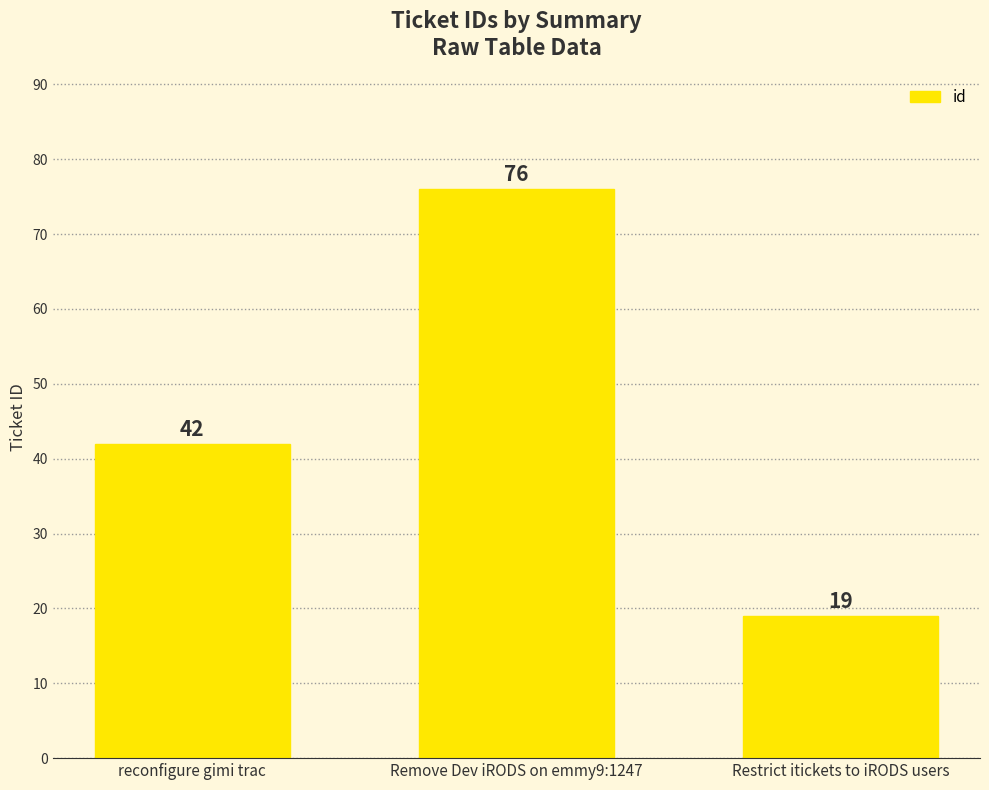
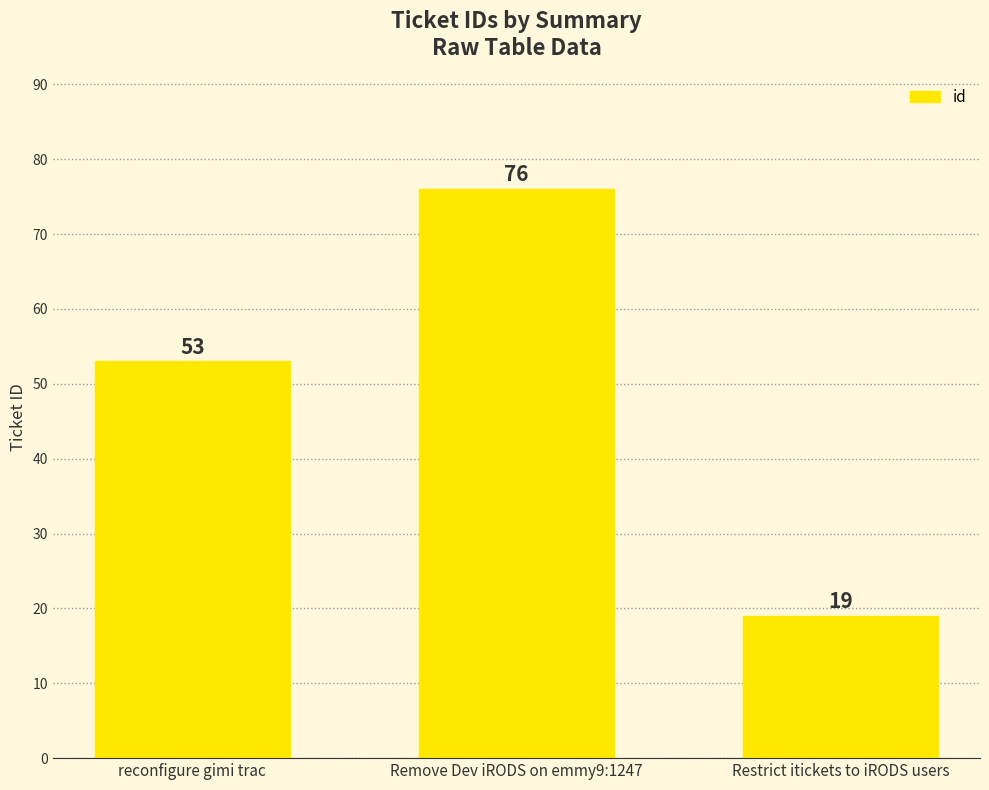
reconfigure gimi trac: 42 -> 53
